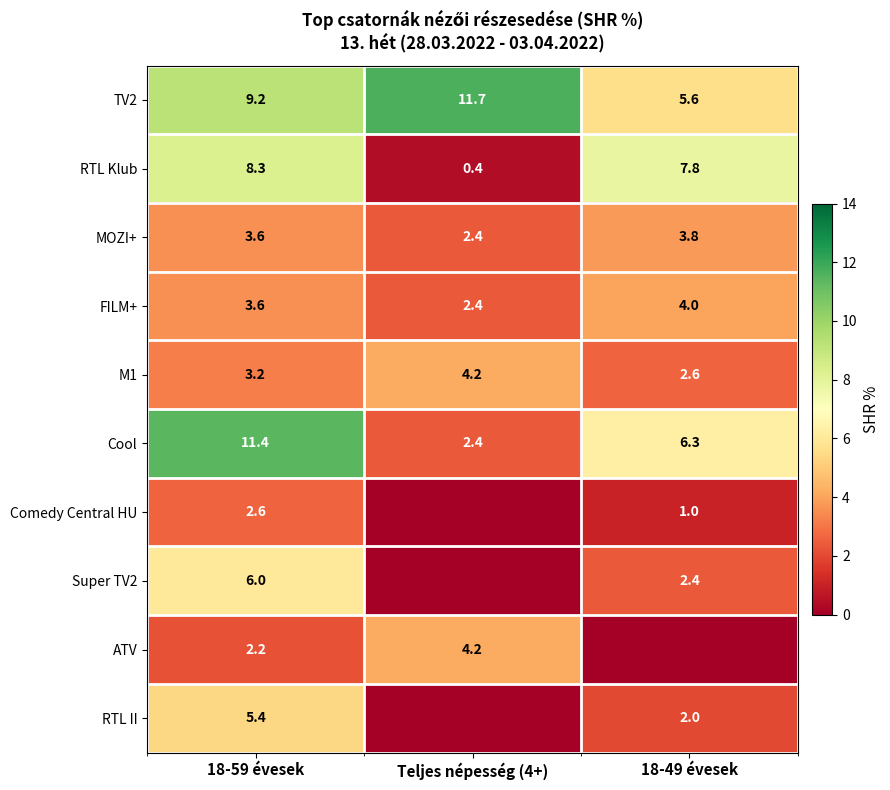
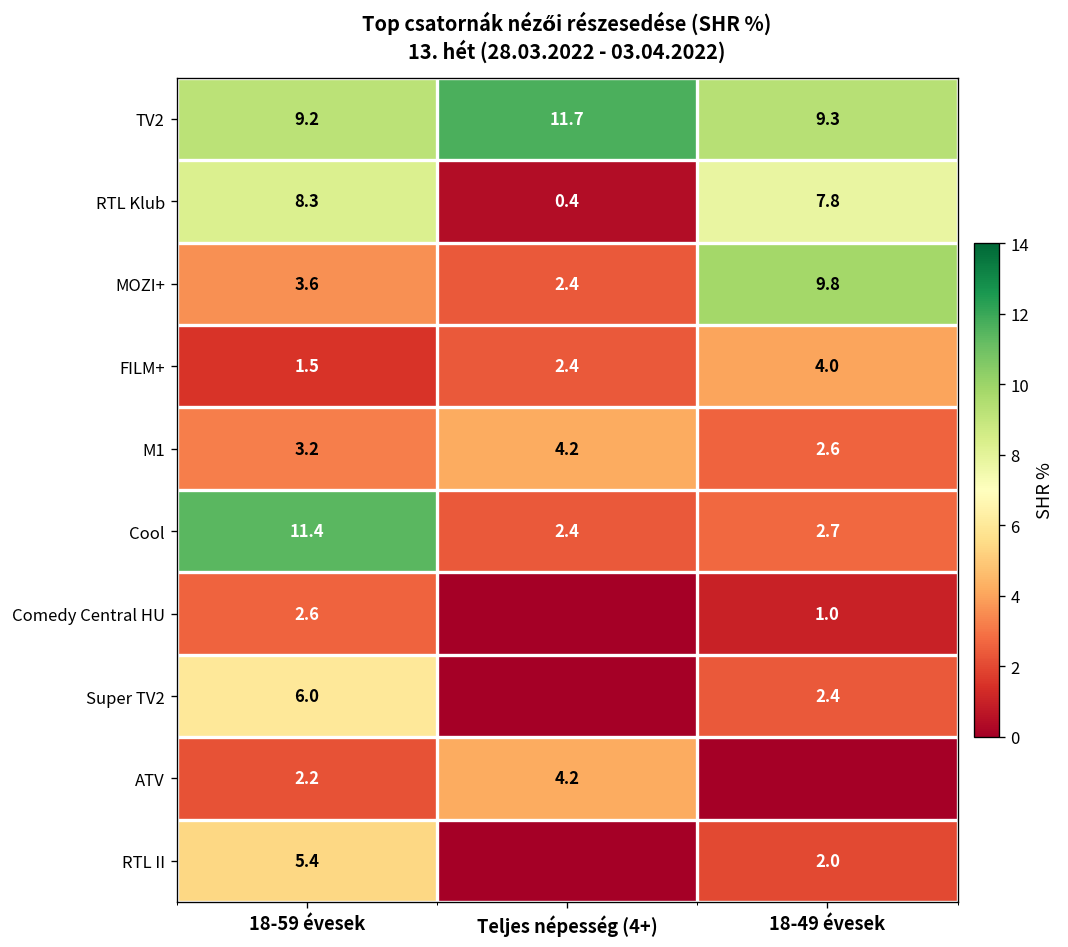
TV2, 18-49 évesek: 5.6 -> 9.3
MOZI+, 18-49 évesek: 3.8 -> 9.8
FILM+, 18-59 évesek: 3.6 -> 1.5
Cool, 18-49 évesek: 6.3 -> 2.7
